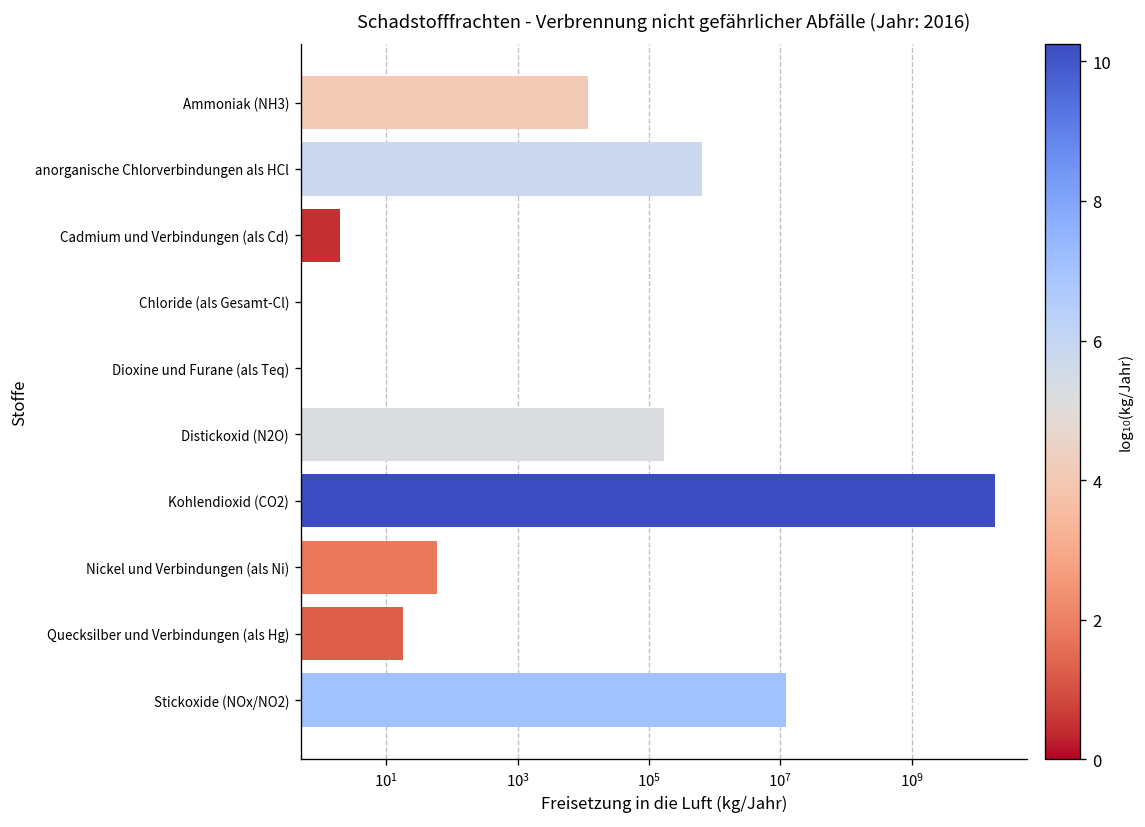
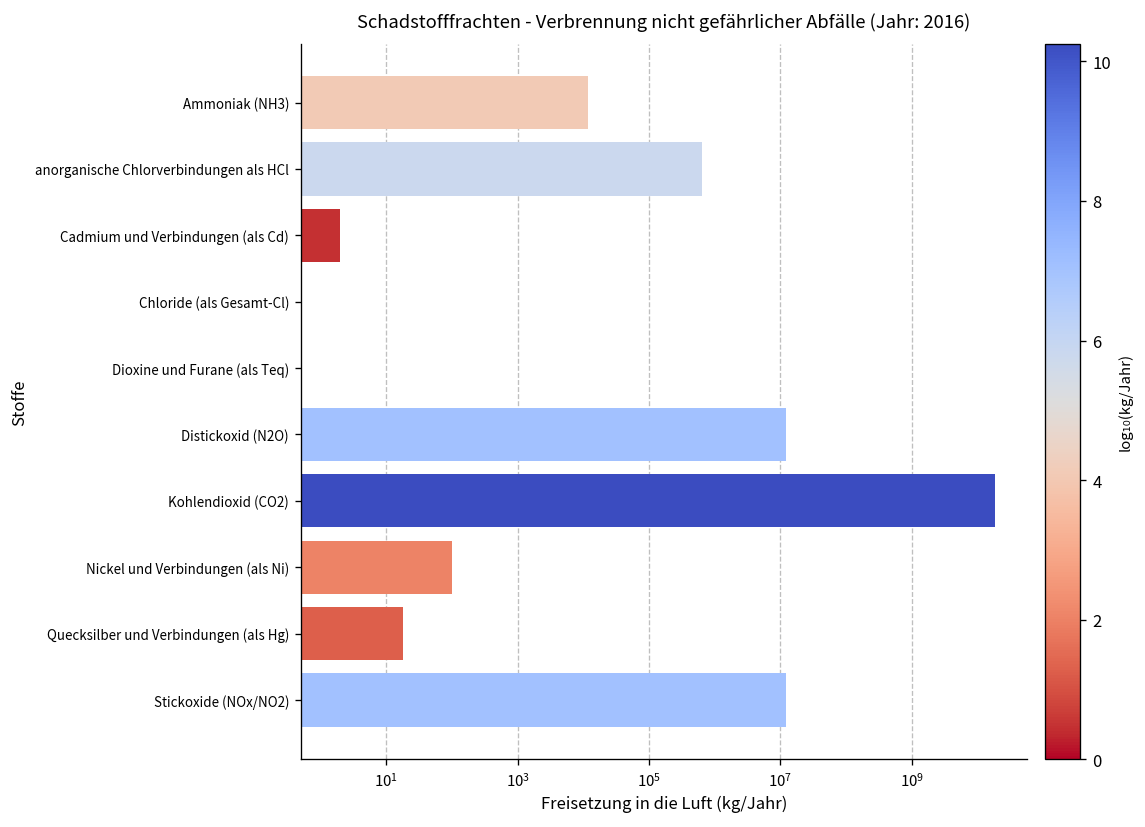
Distickoxid (N2O): 170000 -> 12000000
Nickel und Verbindungen (als Ni): 60 -> 100
